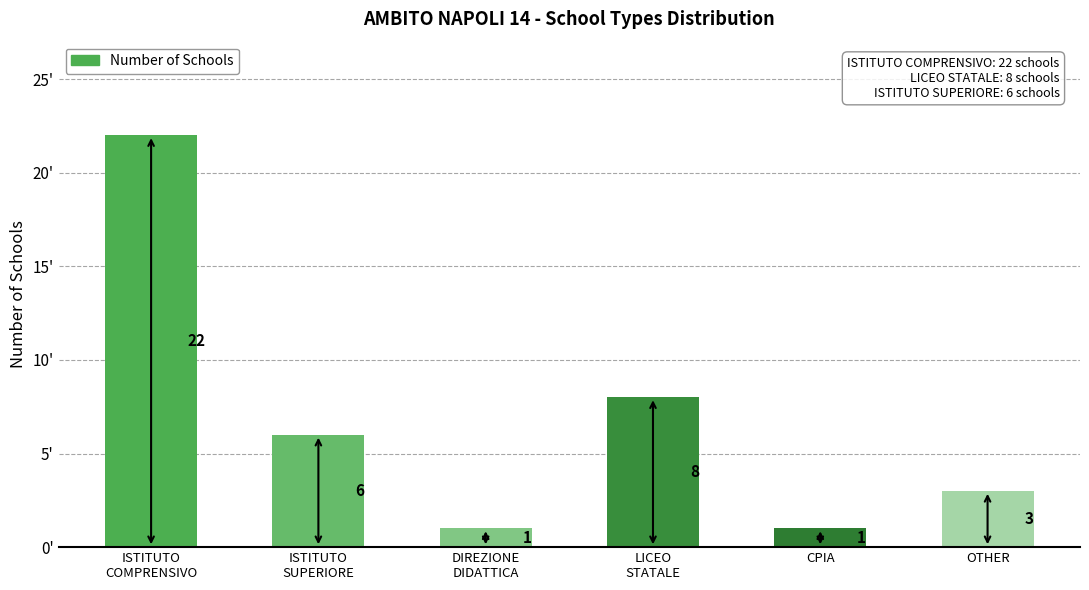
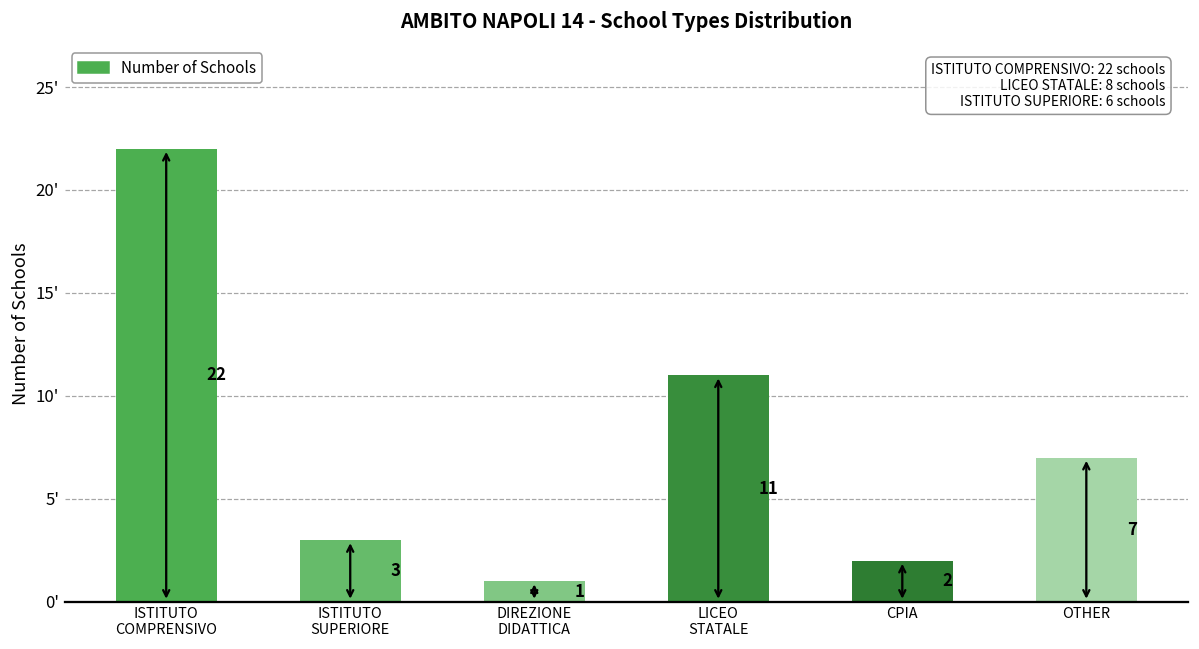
ISTITUTO SUPERIORE: 6 -> 3
LICEO STATALE: 8 -> 11
CPIA: 1 -> 2
OTHER: 3 -> 7
